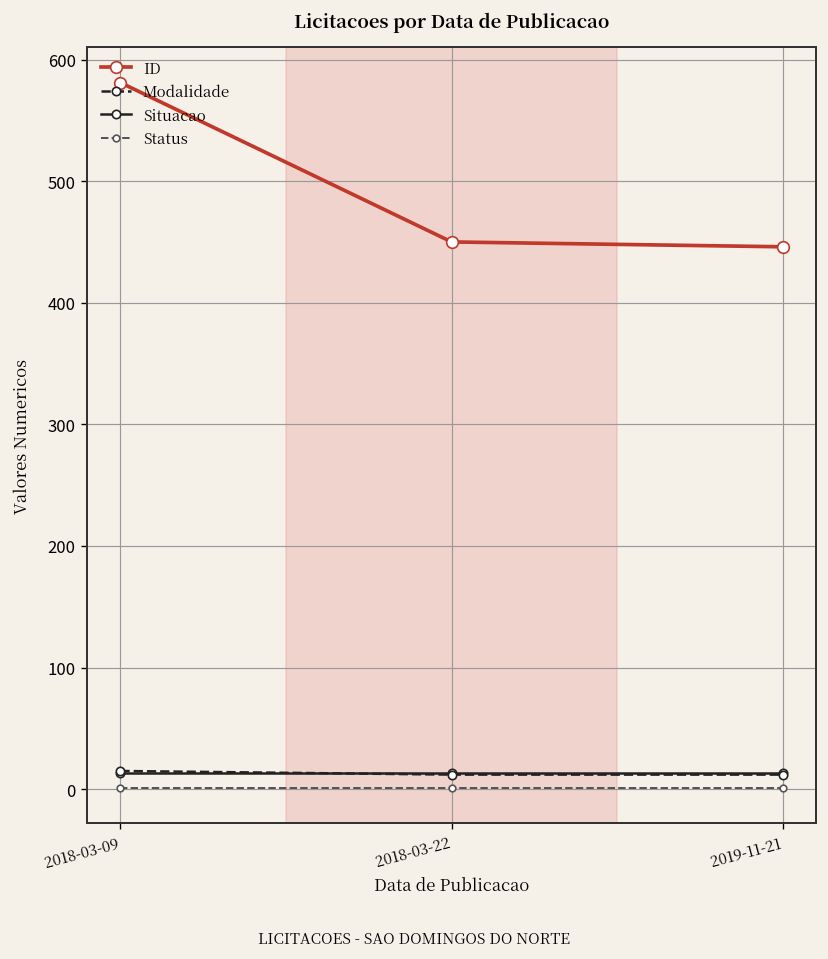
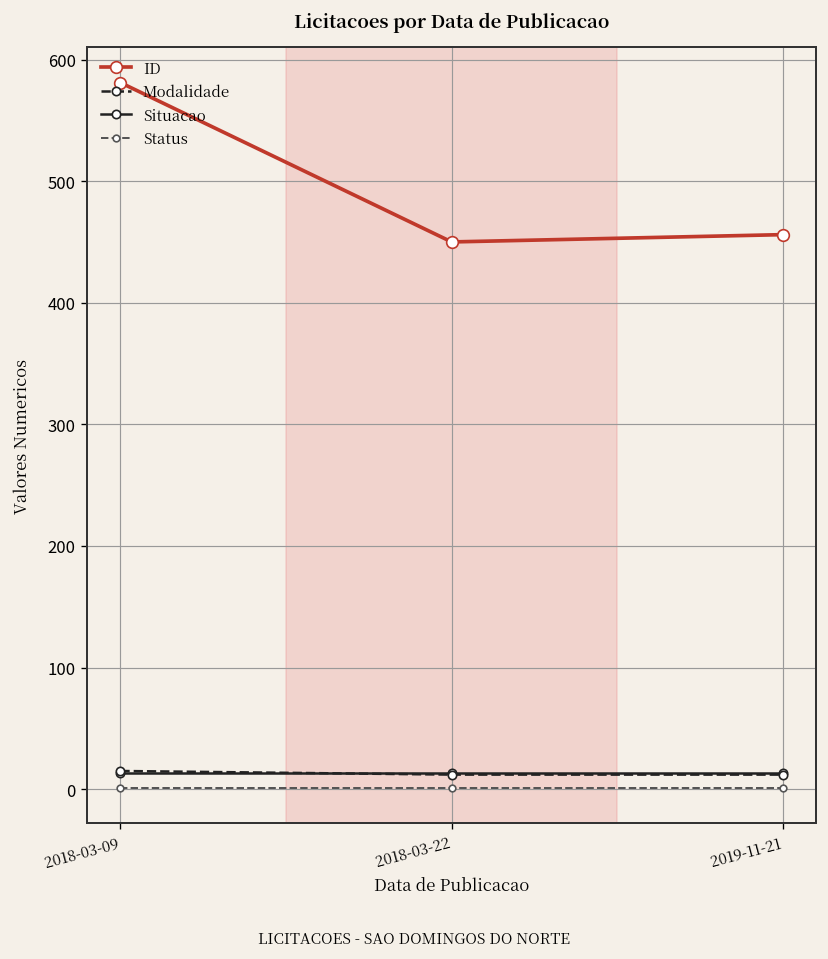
ID, 2019-11-21: 446 -> 456
